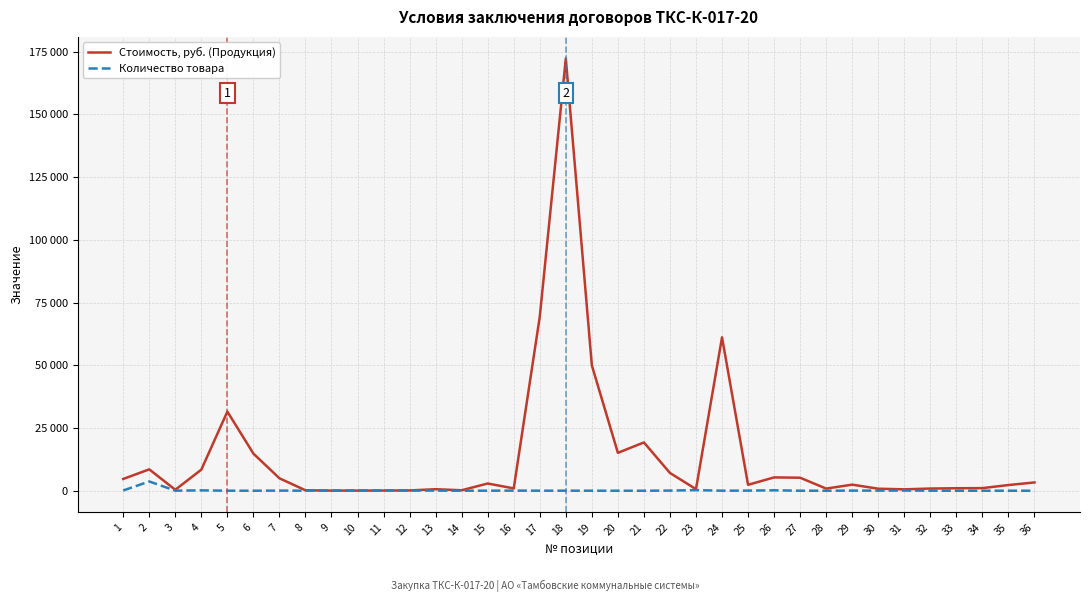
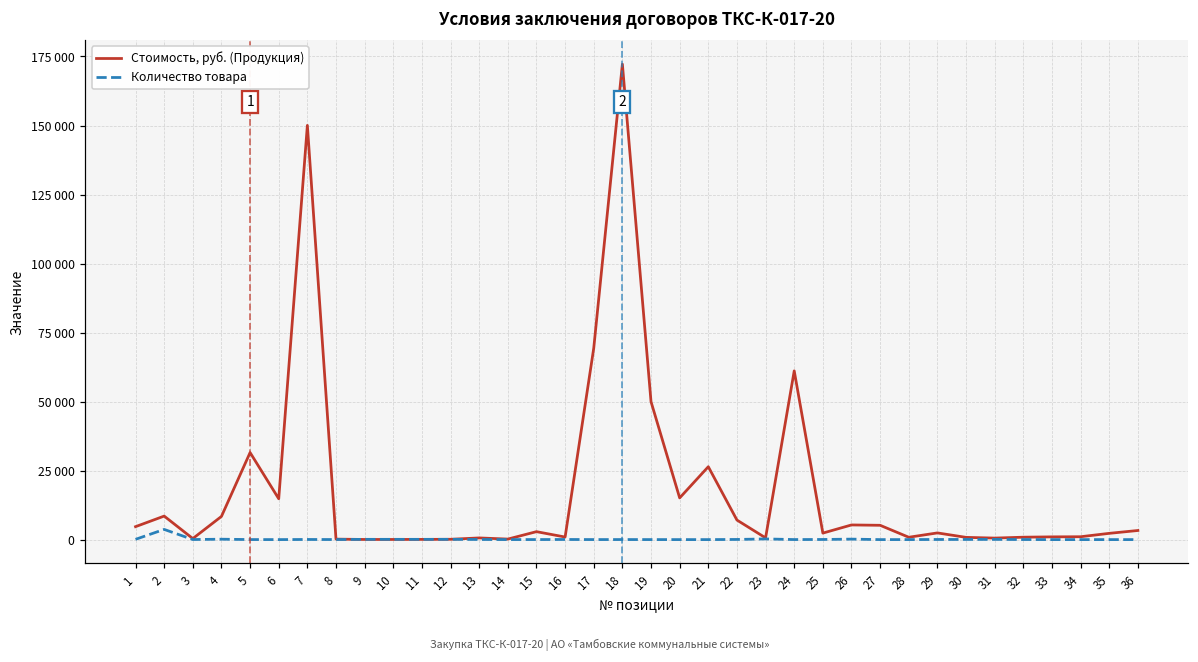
Стоимость, руб. (Продукция), 7: 5000 -> 150000
Стоимость, руб. (Продукция), 21: 19000 -> 26000
